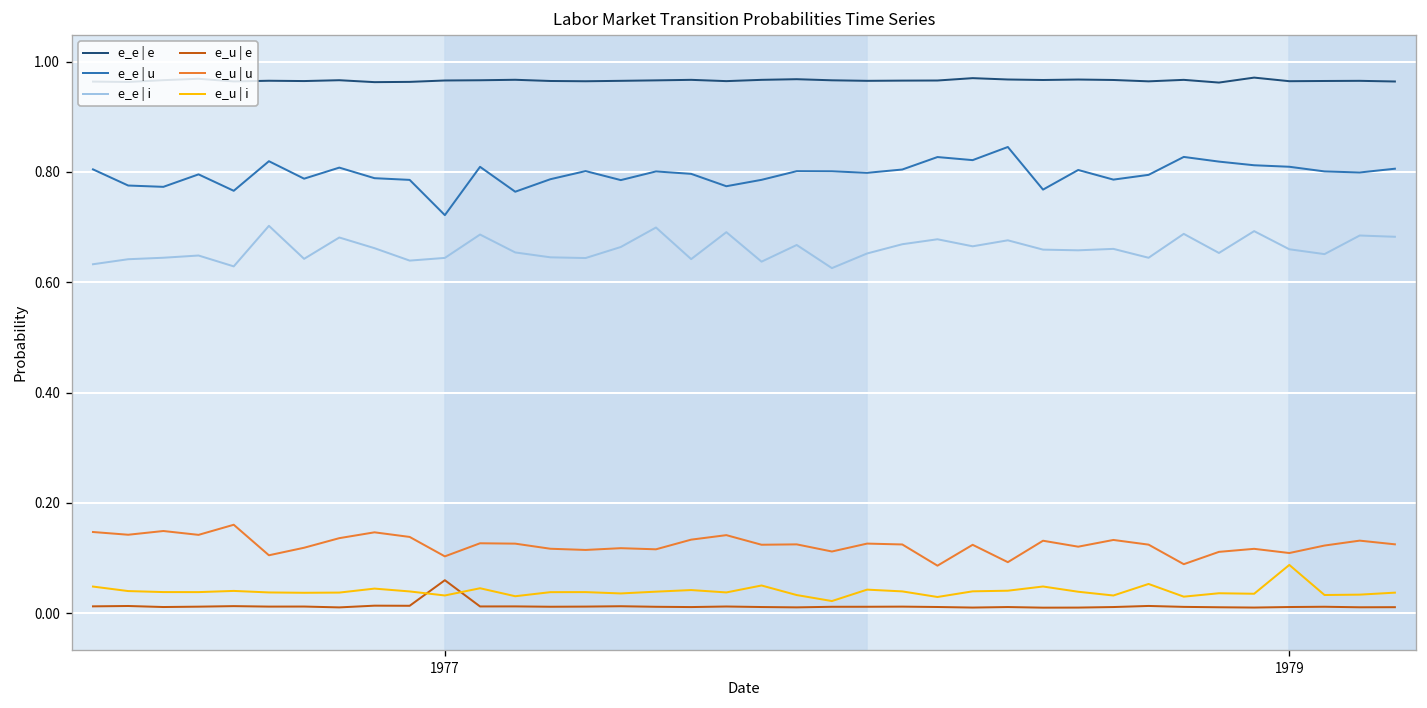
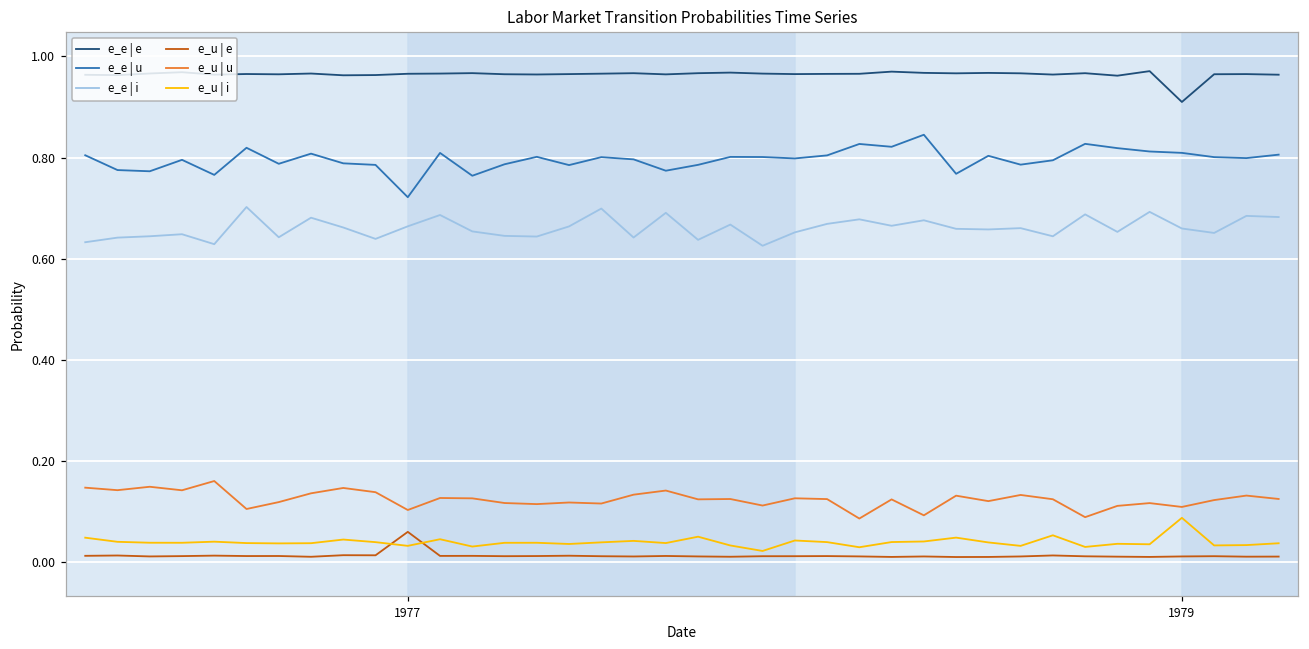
e_e | i, 1977: 0.64 -> 0.66
e_e | e, 1979: 0.96 -> 0.91
